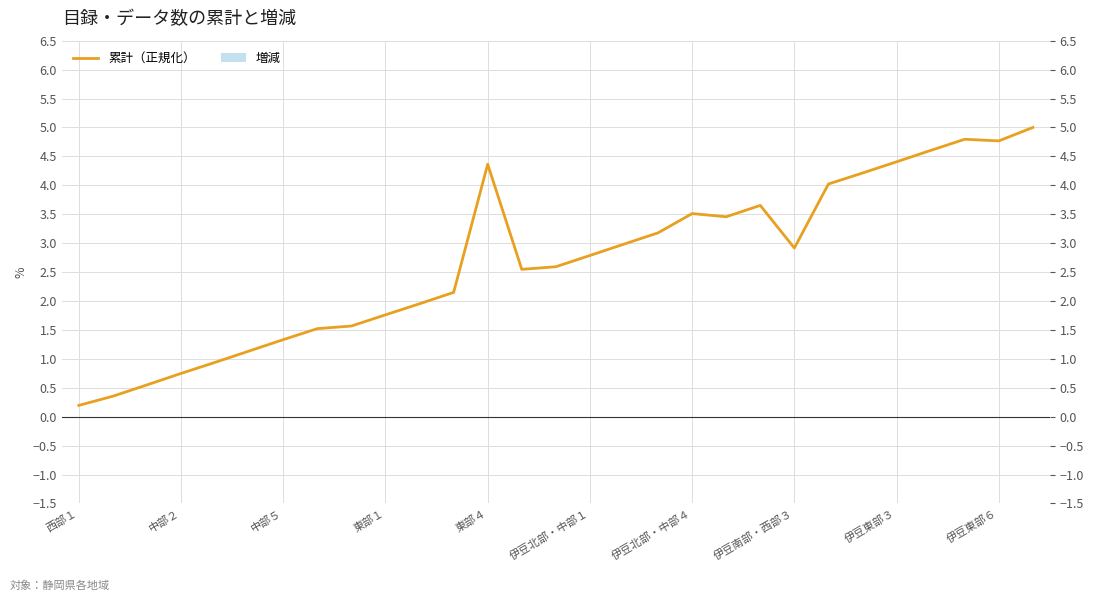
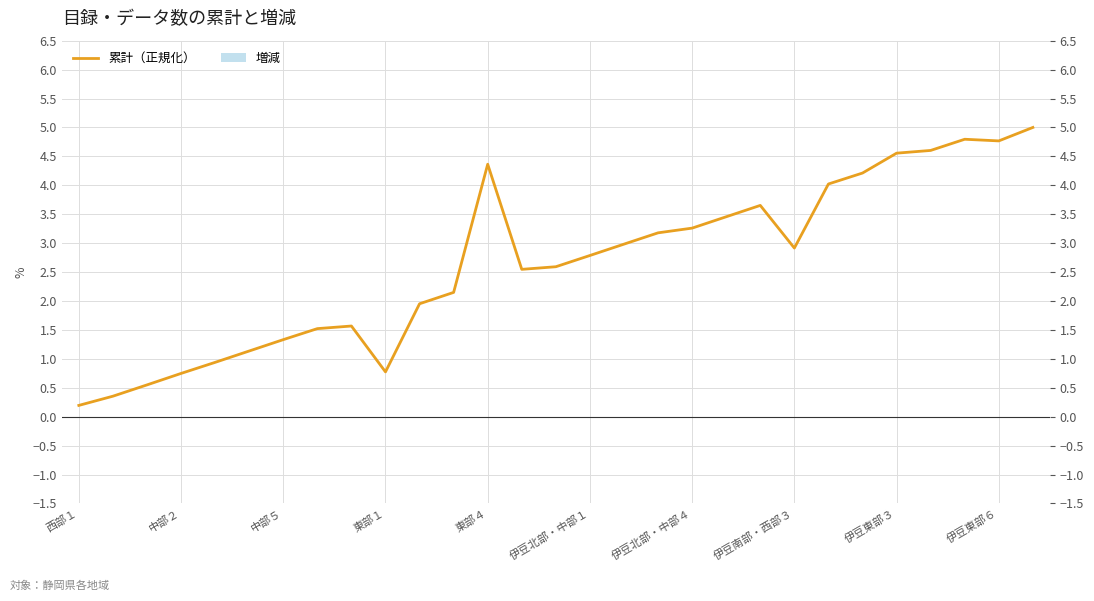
累計（正規化）, 東部１: 1.8 -> 0.8
累計（正規化）, 伊豆北部・中部４: 3.5 -> 3.3
累計（正規化）, 伊豆東部３: 4.4 -> 4.6
